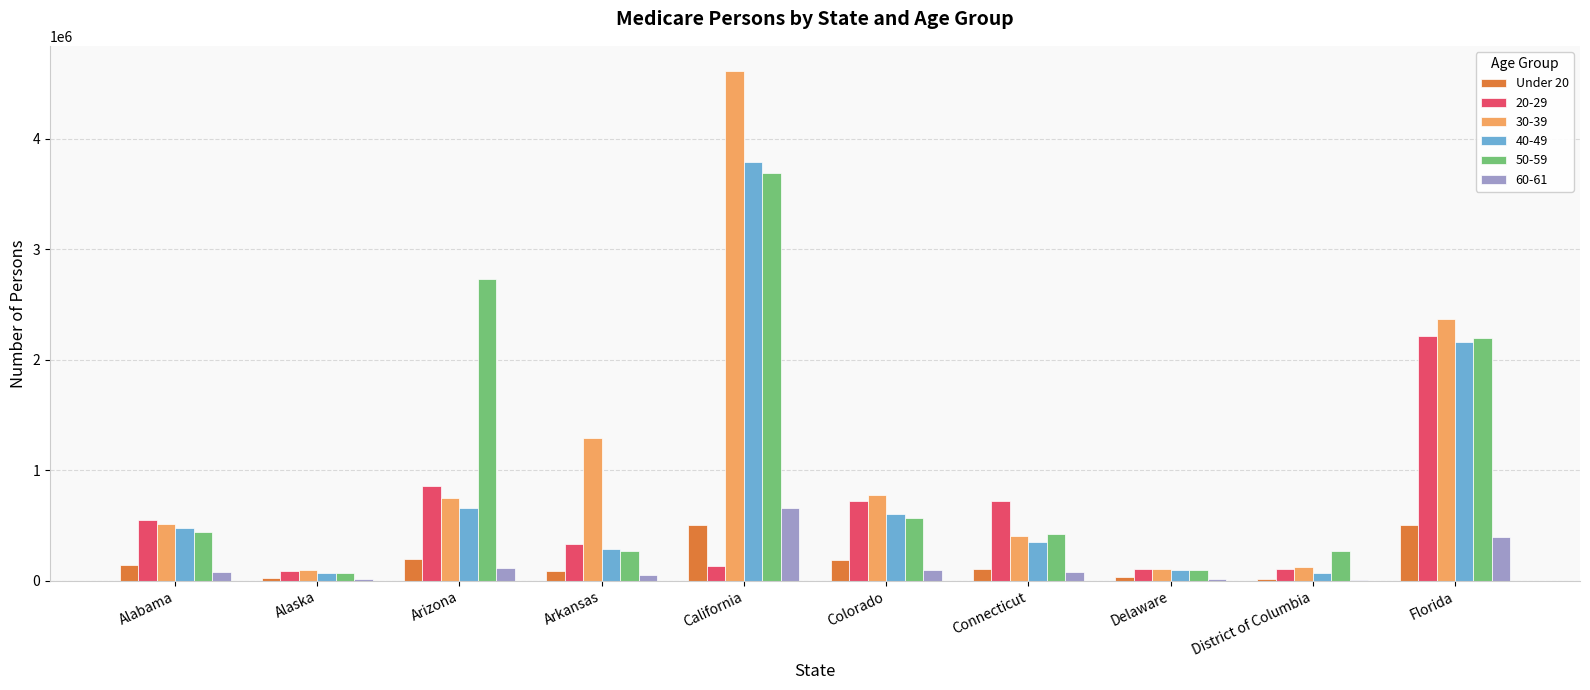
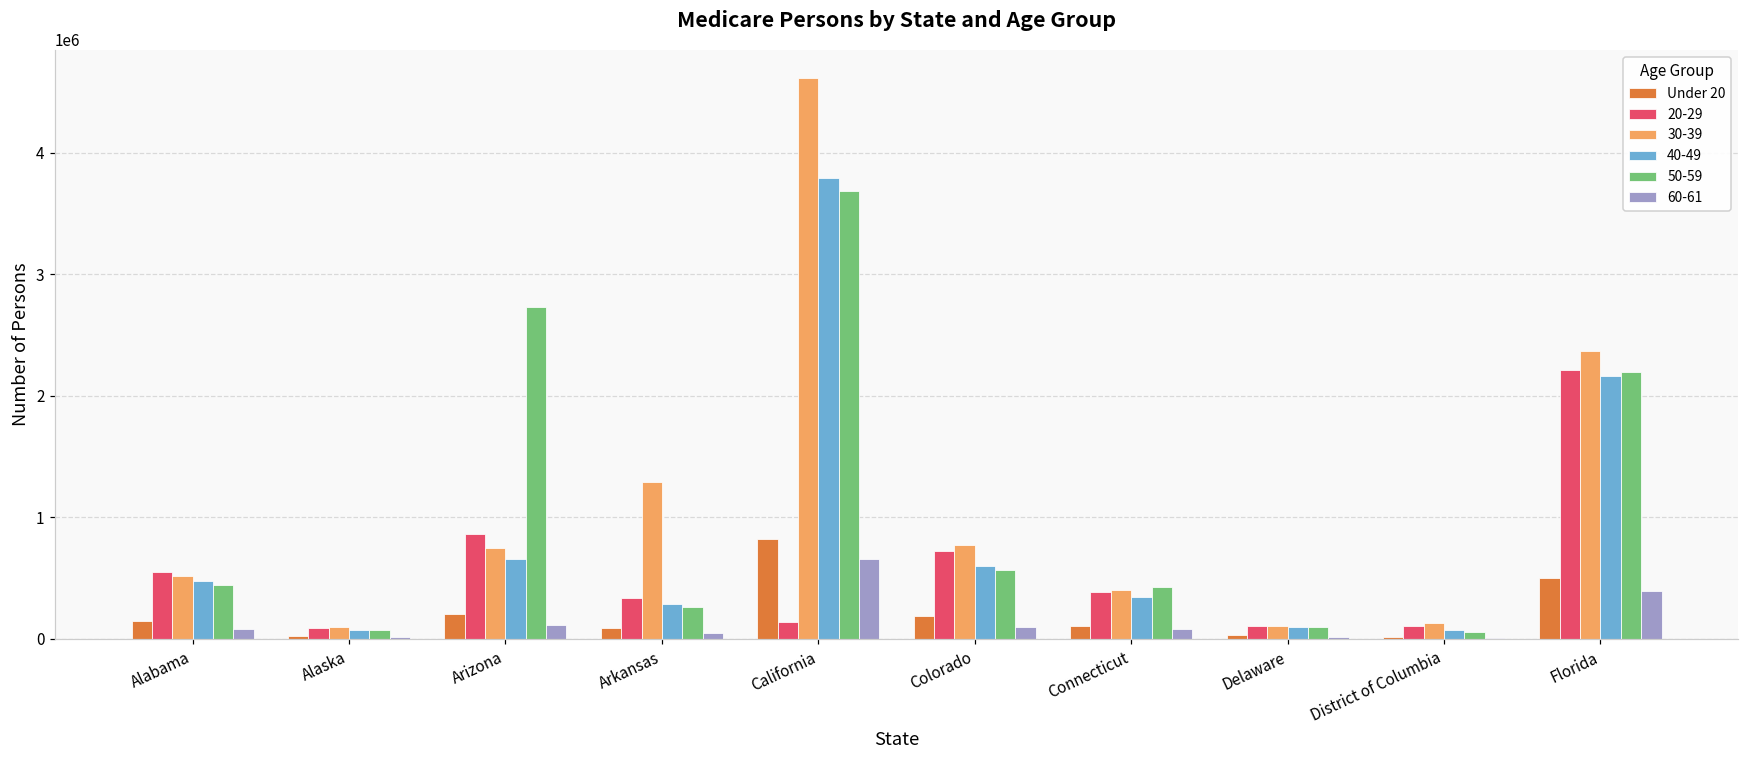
Under 20, California: 500000 -> 830000
20-29, Connecticut: 720000 -> 390000
50-59, District of Columbia: 270000 -> 50000
